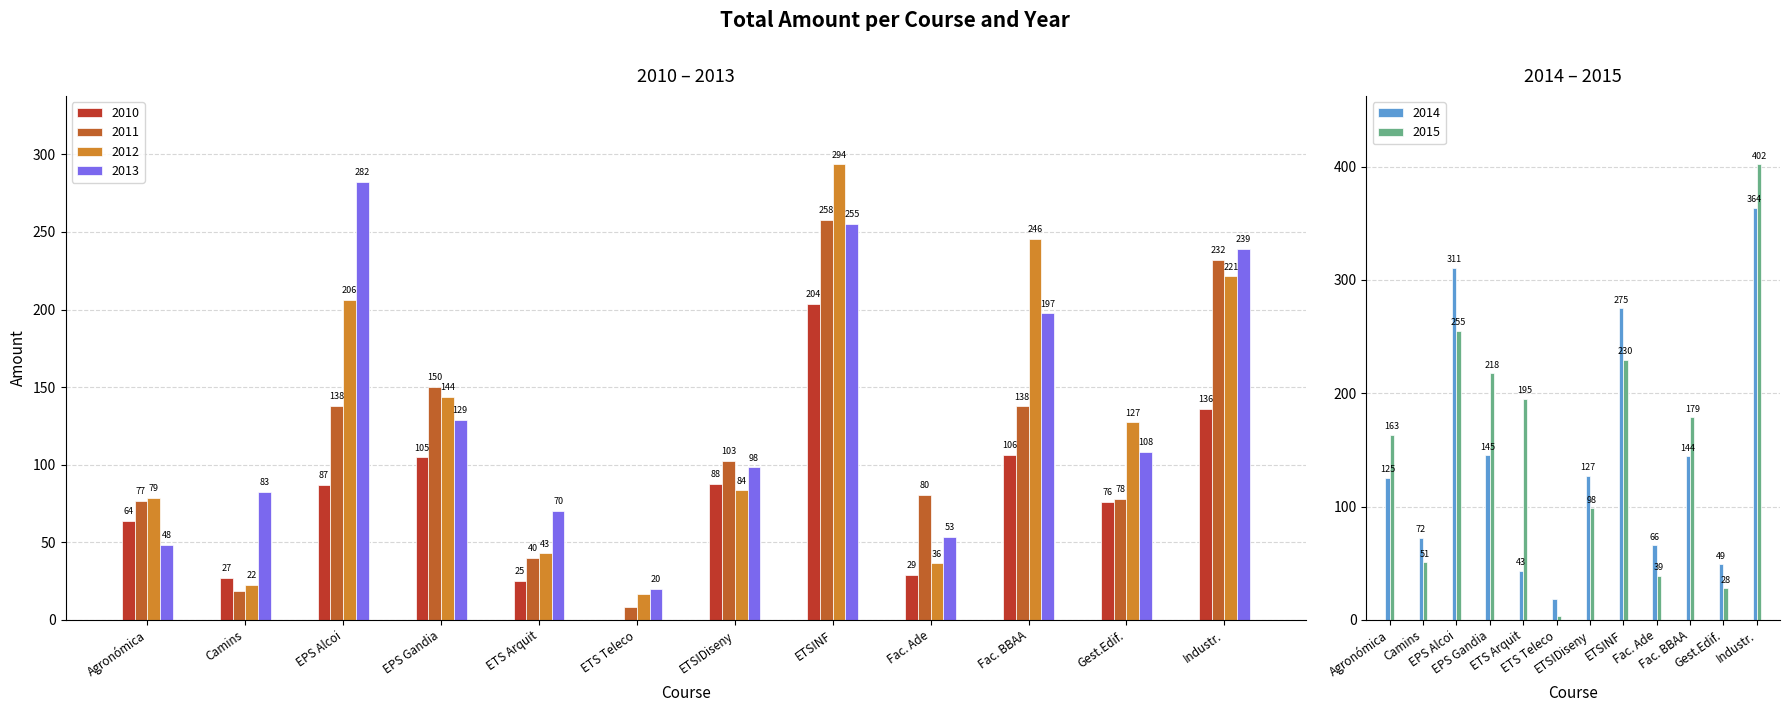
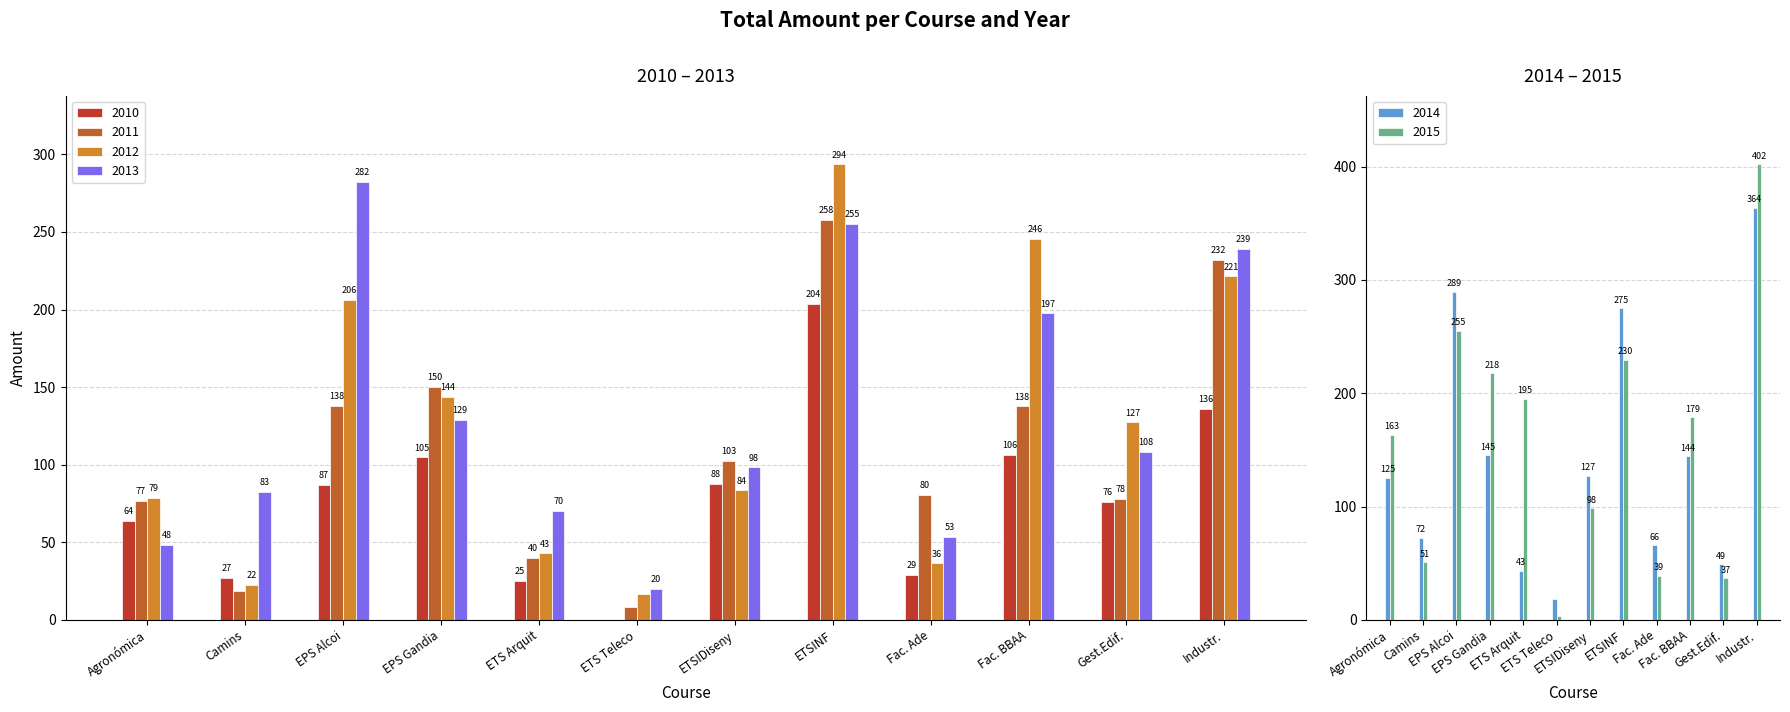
2014 – 2015, 2014, EPS Alcoi: 311 -> 289
2014 – 2015, 2015, Gest.Edif.: 28 -> 37
